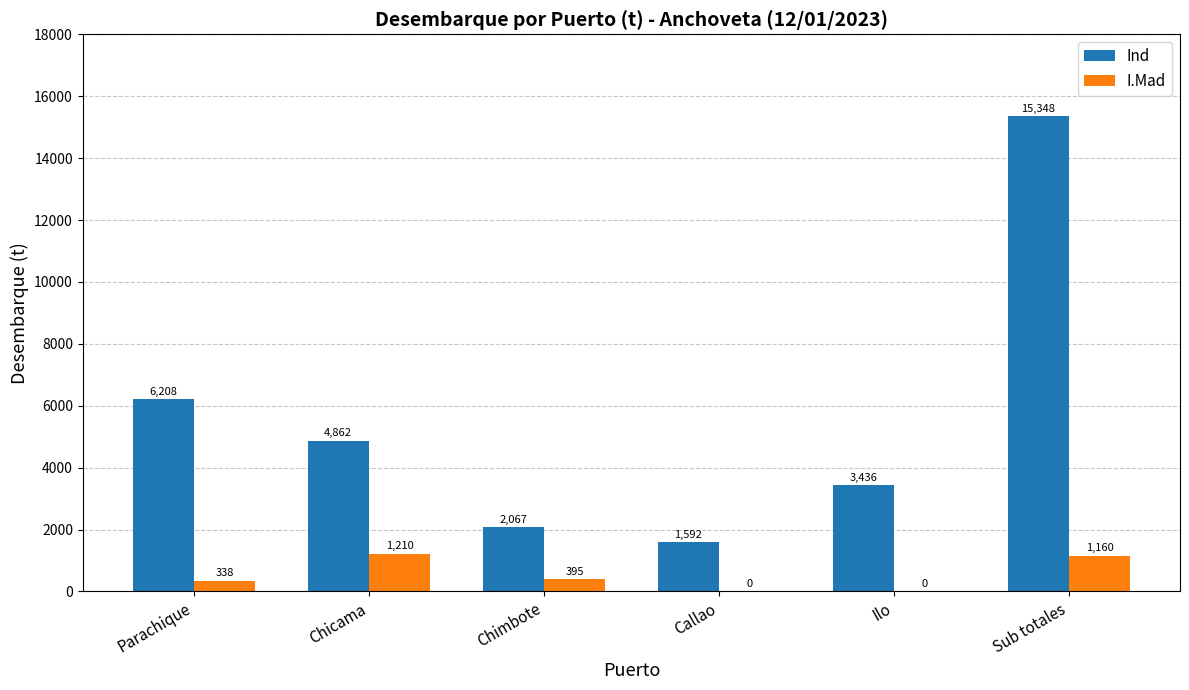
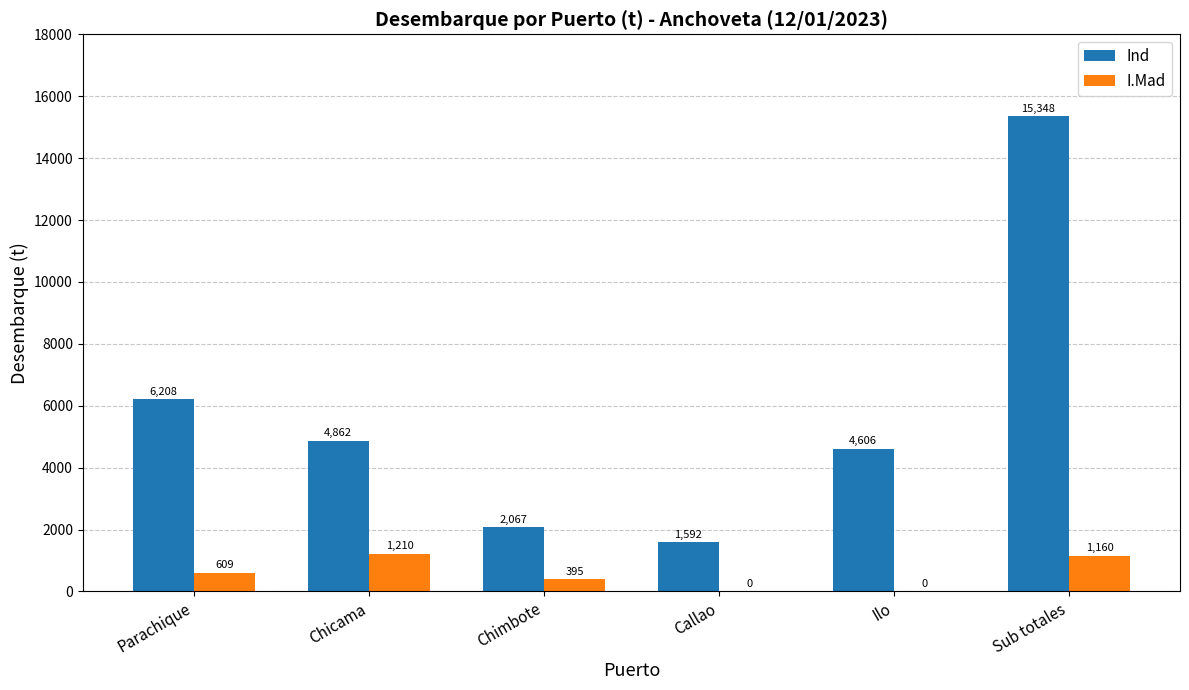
I.Mad, Parachique: 338 -> 609
Ind, Ilo: 3,436 -> 4,606
